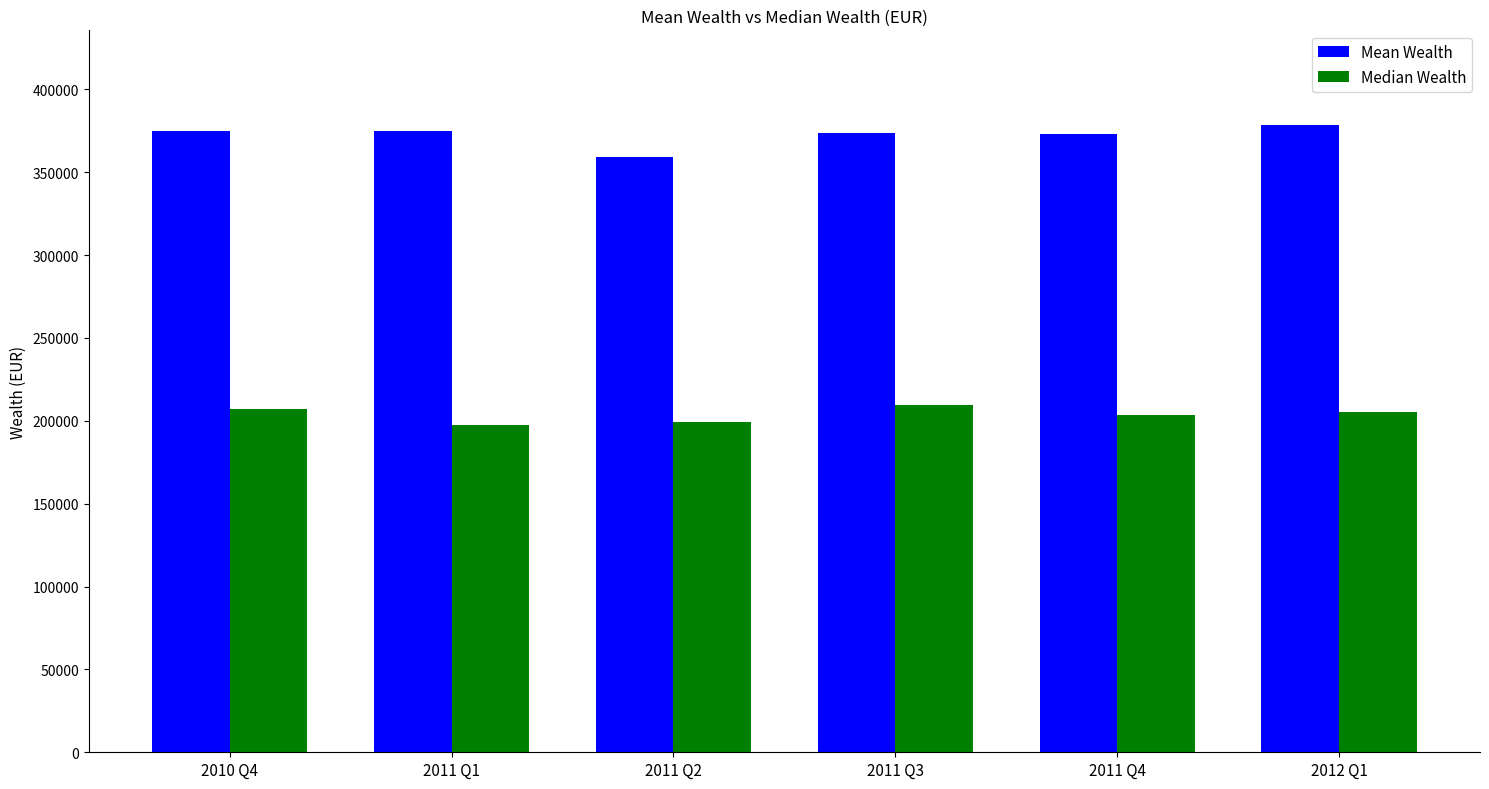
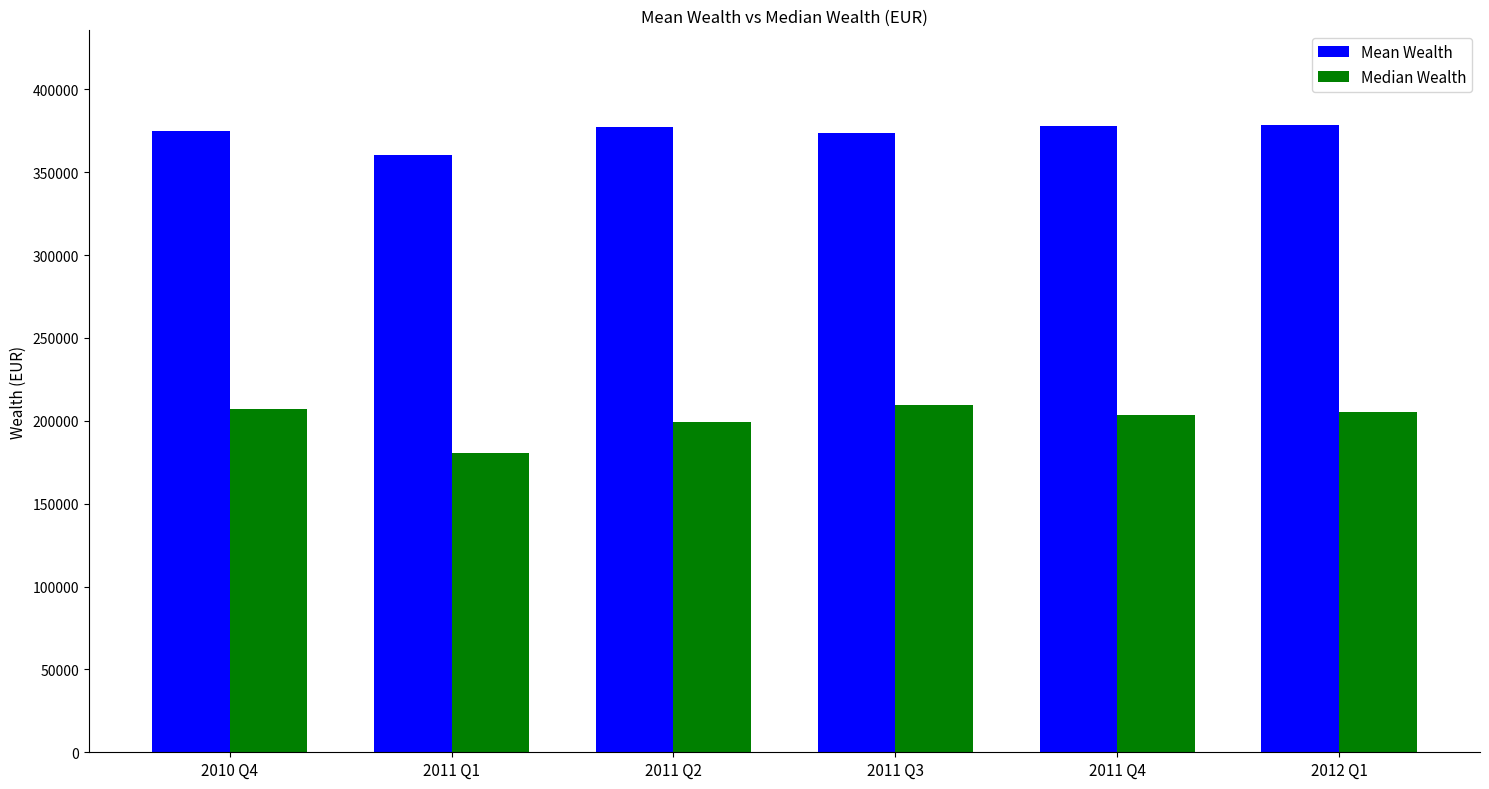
Mean Wealth, 2011 Q1: 375000 -> 360000
Median Wealth, 2011 Q1: 198000 -> 181000
Mean Wealth, 2011 Q2: 359000 -> 378000
Mean Wealth, 2011 Q4: 373000 -> 378000
